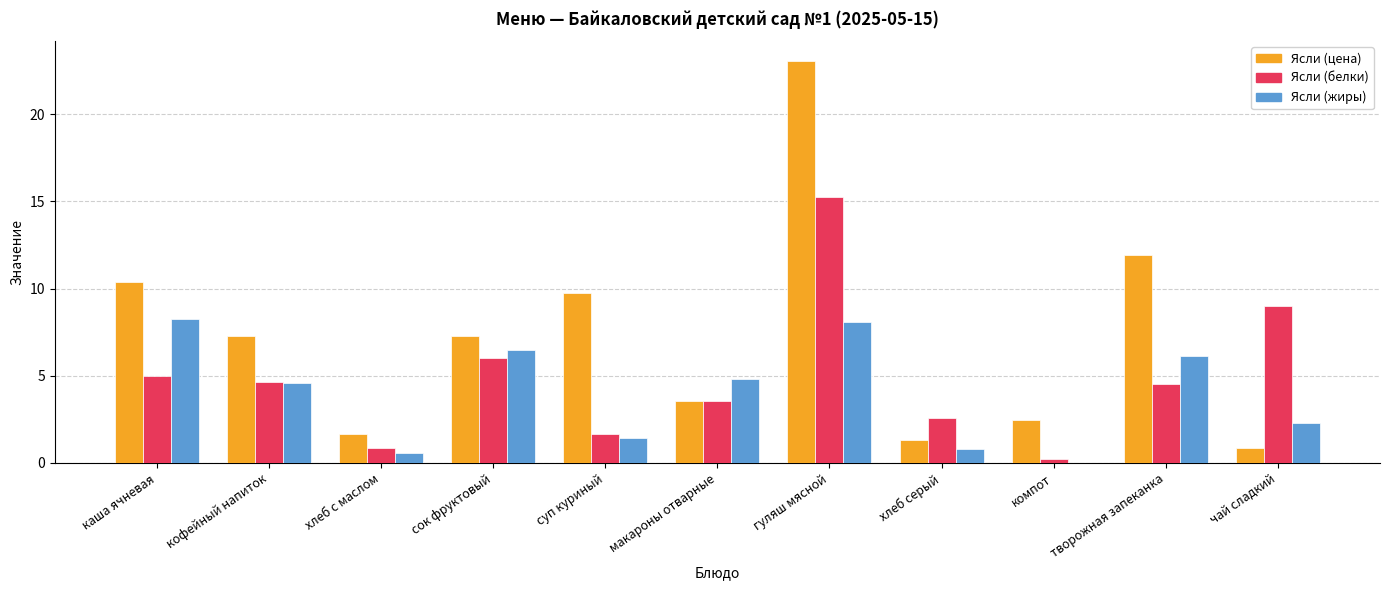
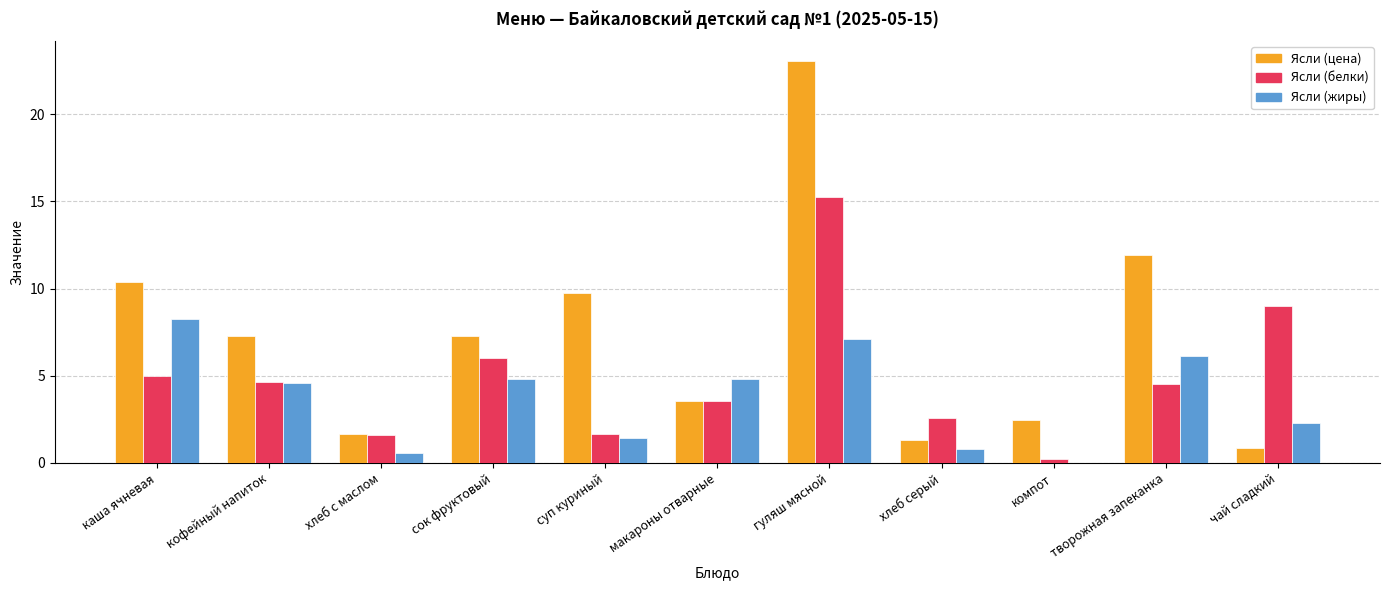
Ясли (белки), хлеб с маслом: 0.9 -> 1.6
Ясли (жиры), сок фруктовый: 6.5 -> 4.8
Ясли (жиры), гуляш мясной: 8.1 -> 7.1
